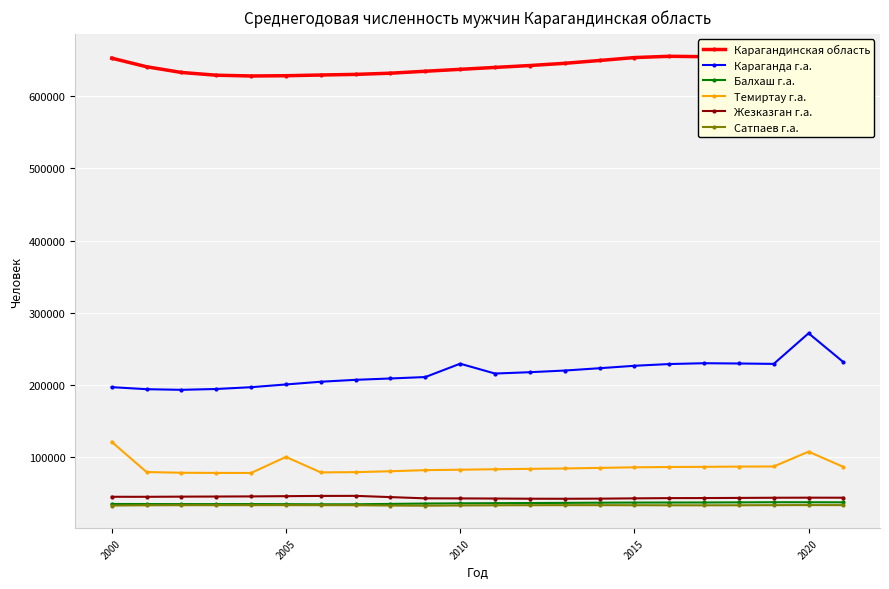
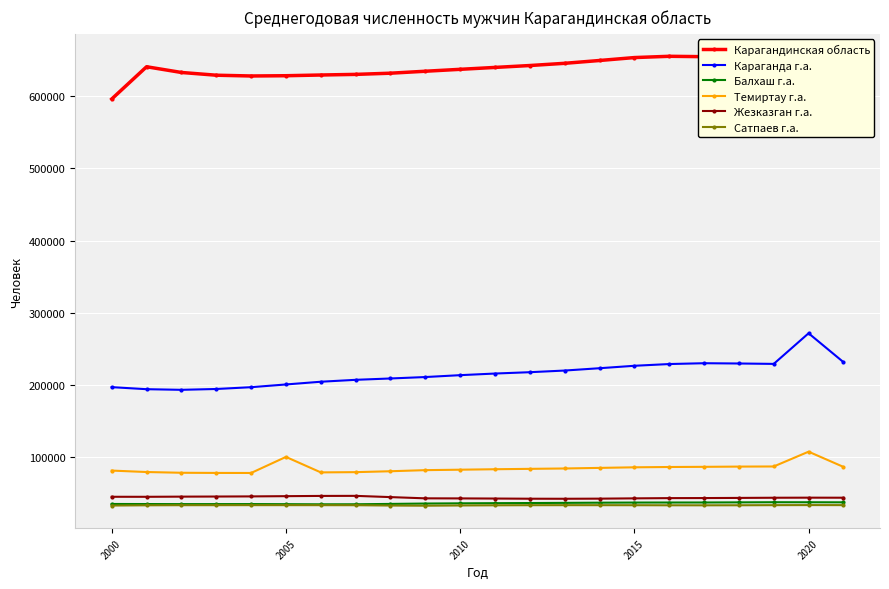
Карагандинская область, 2000: 650000 -> 600000
Темиртау г.а., 2000: 120000 -> 80000
Караганда г.а., 2010: 230000 -> 210000
